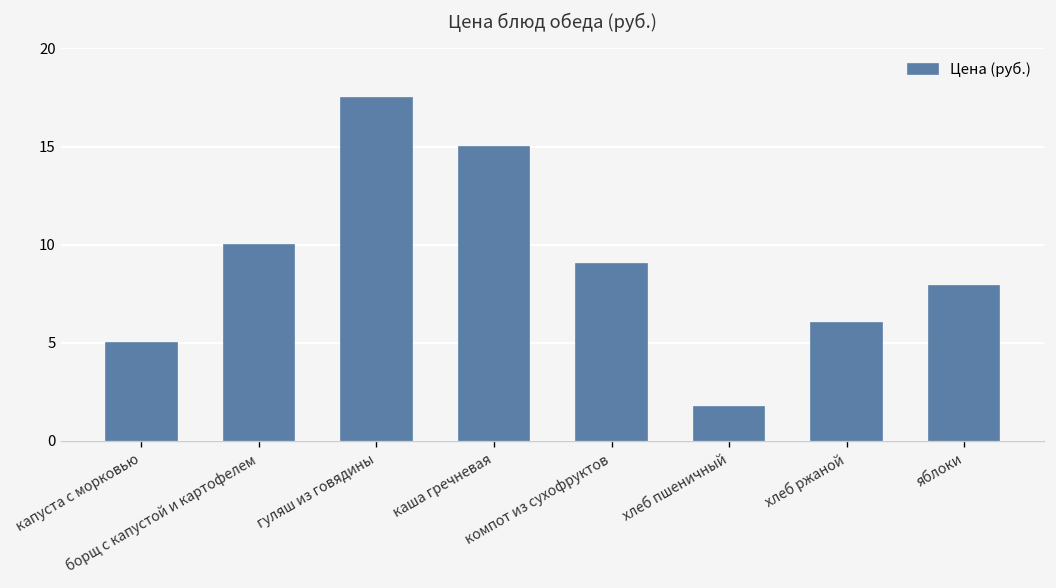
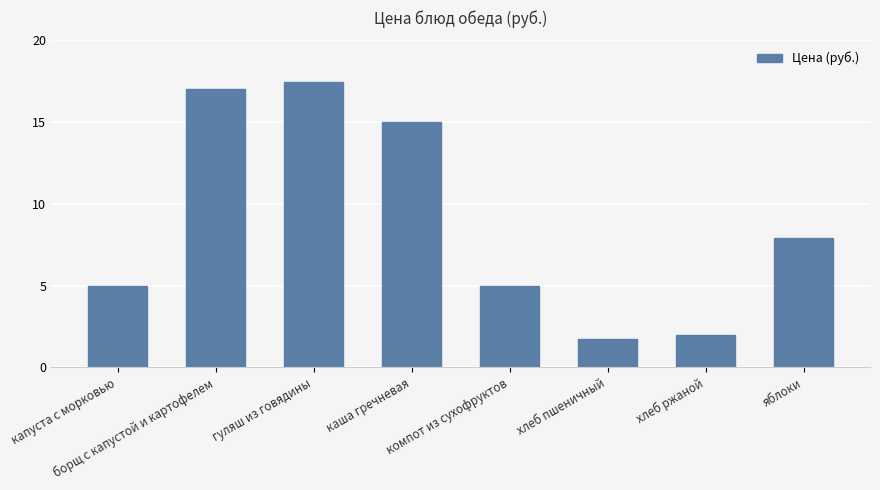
борщ с капустой и картофелем: 10 -> 17
компот из сухофруктов: 9 -> 5
хлеб ржаной: 6 -> 2
